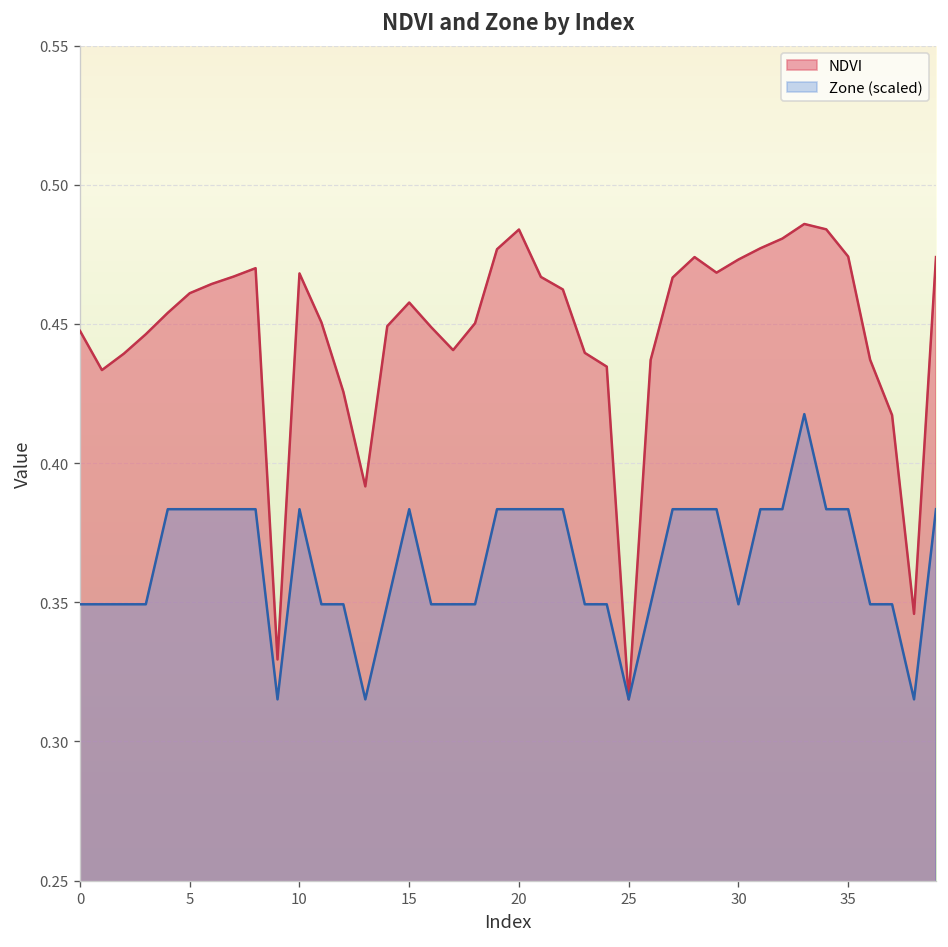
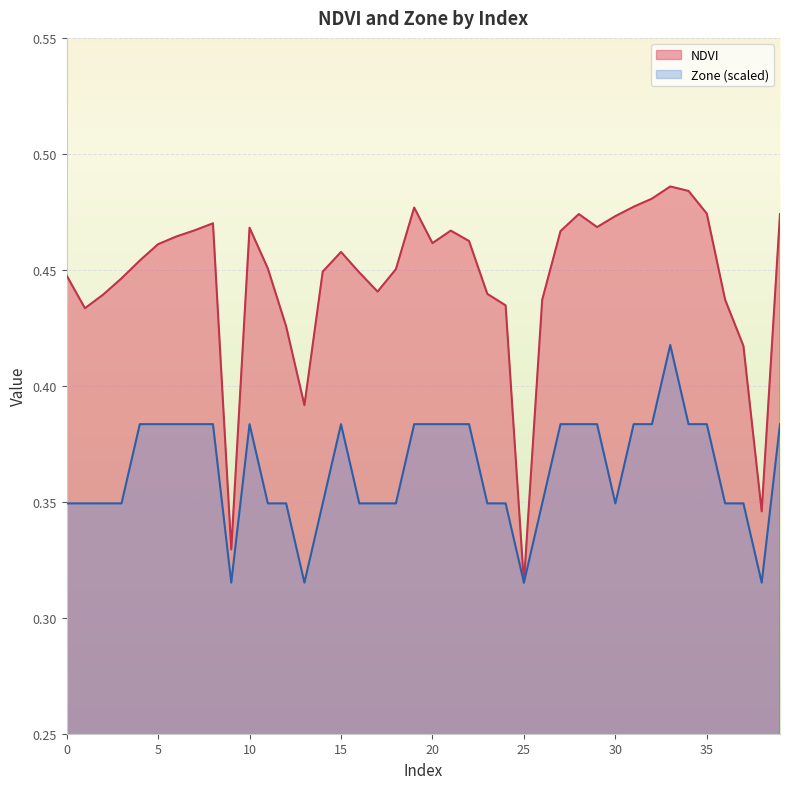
NDVI, 20: 0.484 -> 0.462
